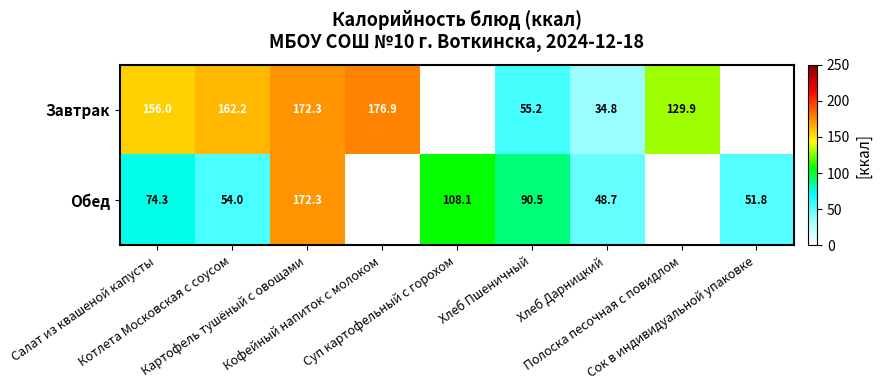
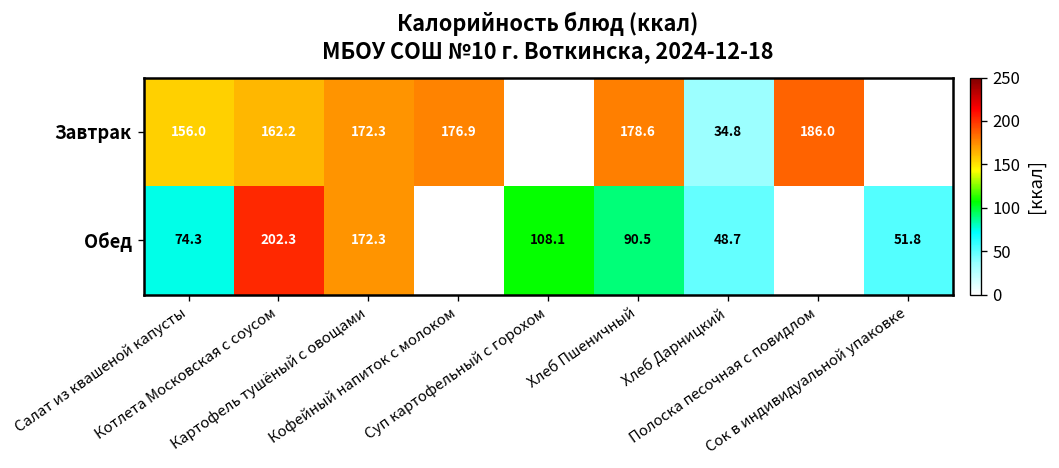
Завтрак, Хлеб Пшеничный: 55.2 -> 178.6
Завтрак, Полоска песочная с повидлом: 129.9 -> 186.0
Обед, Котлета Московская с соусом: 54.0 -> 202.3
